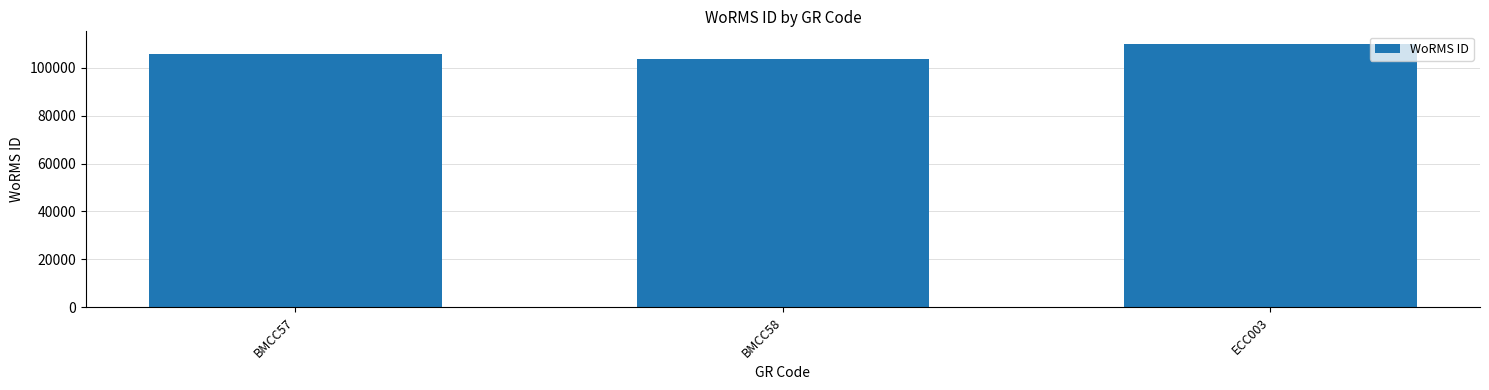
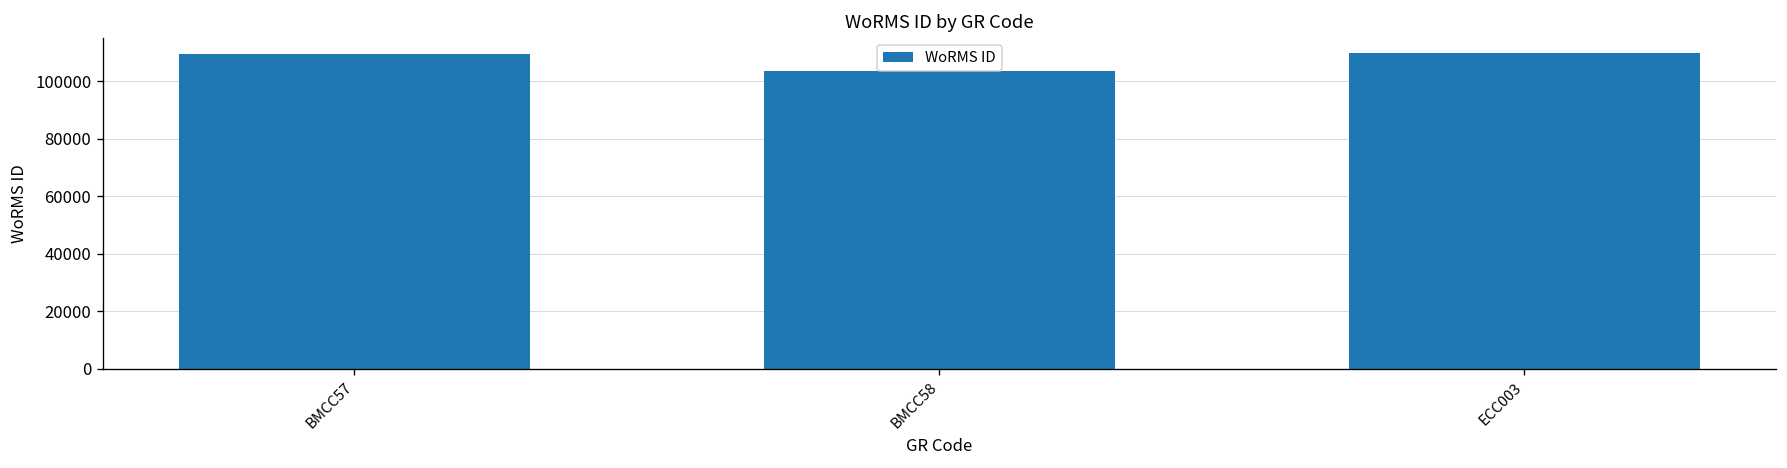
BMCC57: 106000 -> 109000
